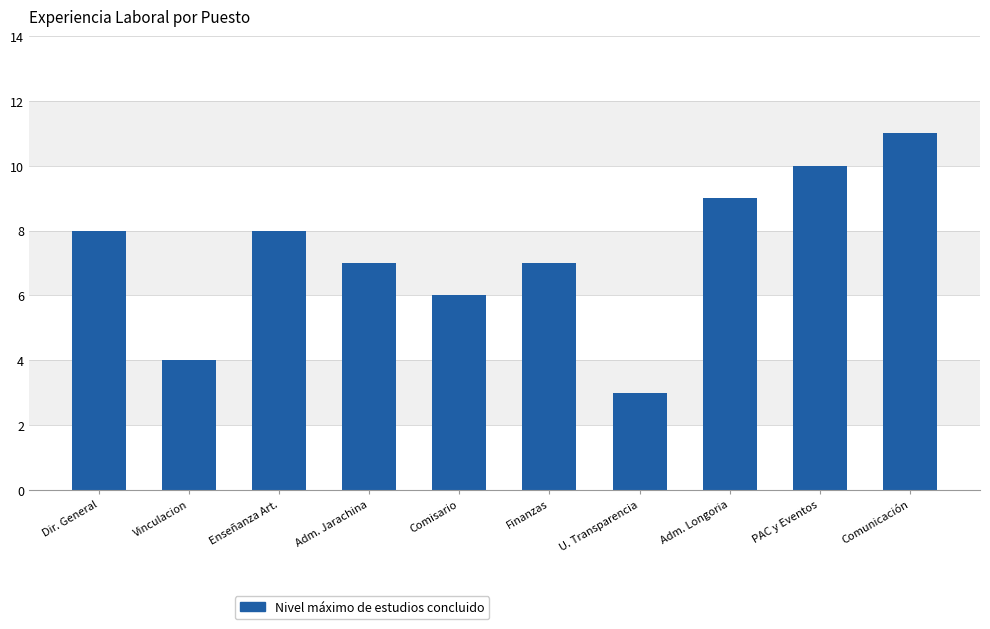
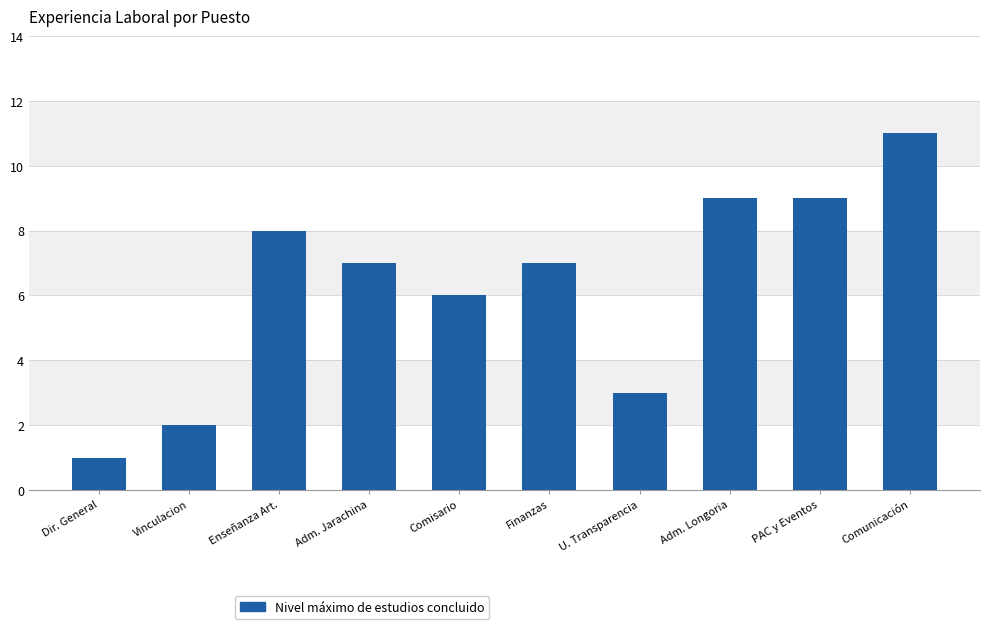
Dir. General: 8 -> 1
Vinculacion: 4 -> 2
PAC y Eventos: 10 -> 9
